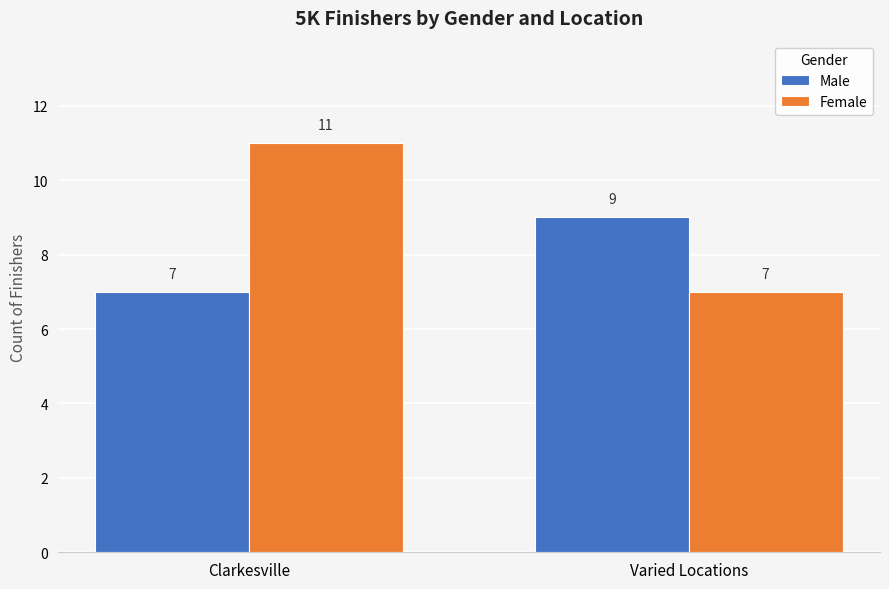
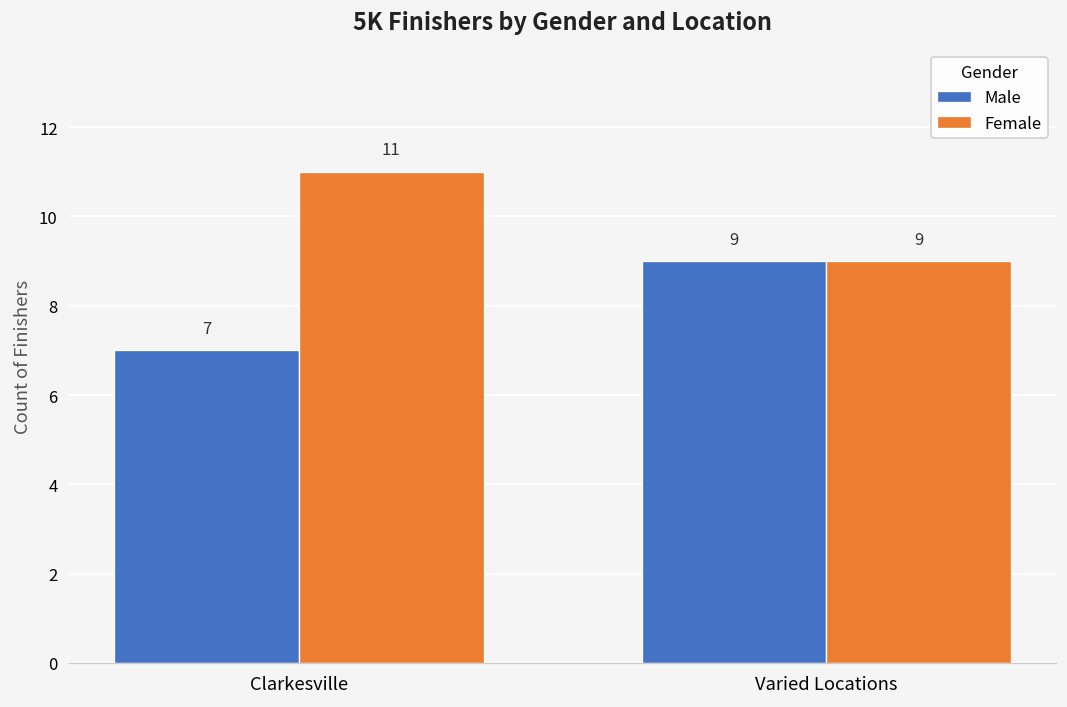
Female, Varied Locations: 7 -> 9
